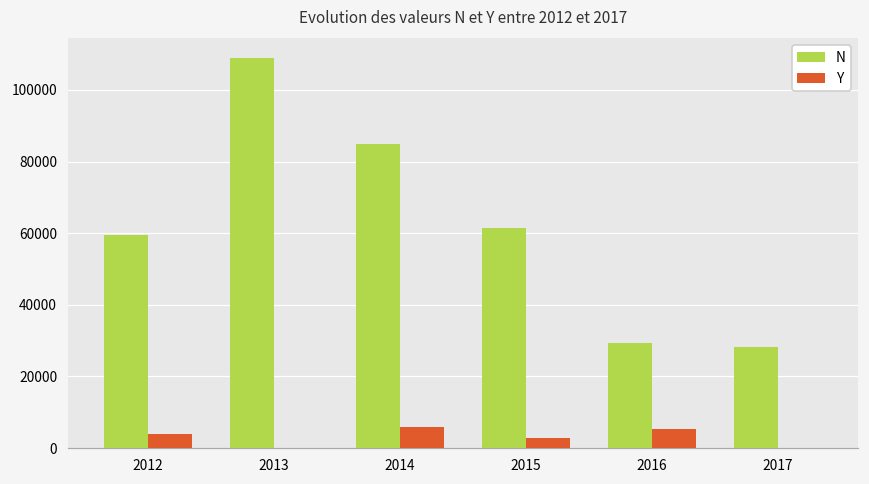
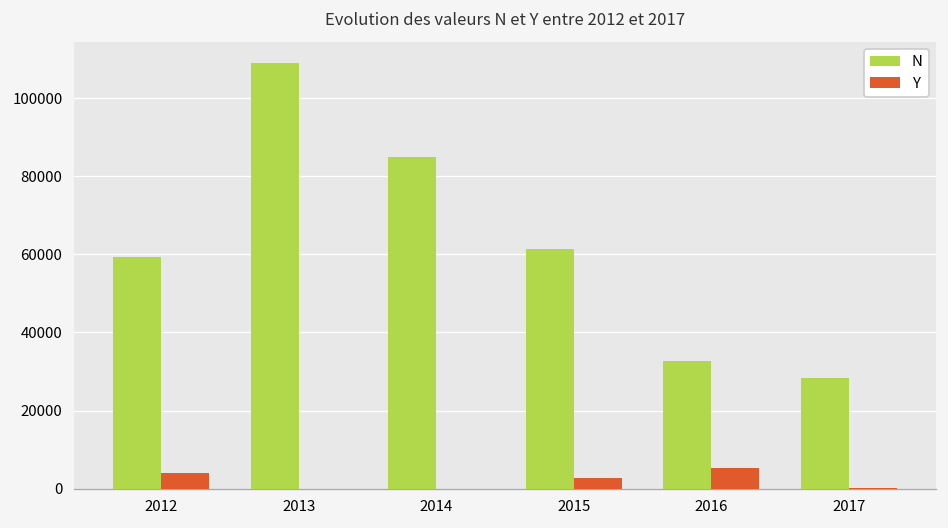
Y, 2014: 6000 -> 0
N, 2016: 29000 -> 33000
